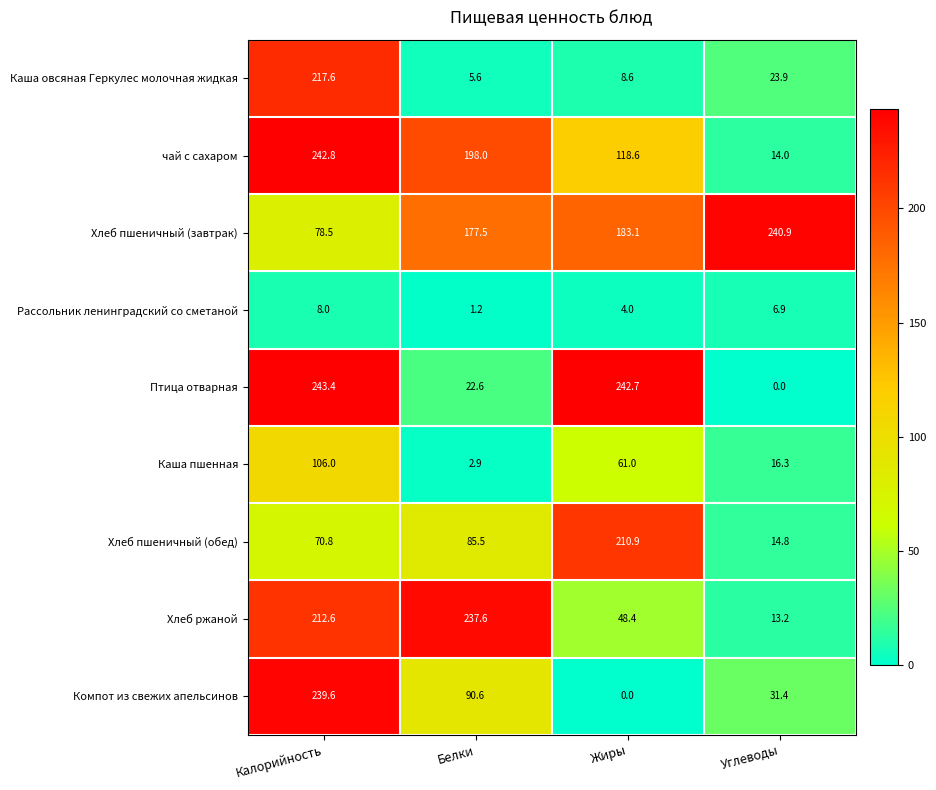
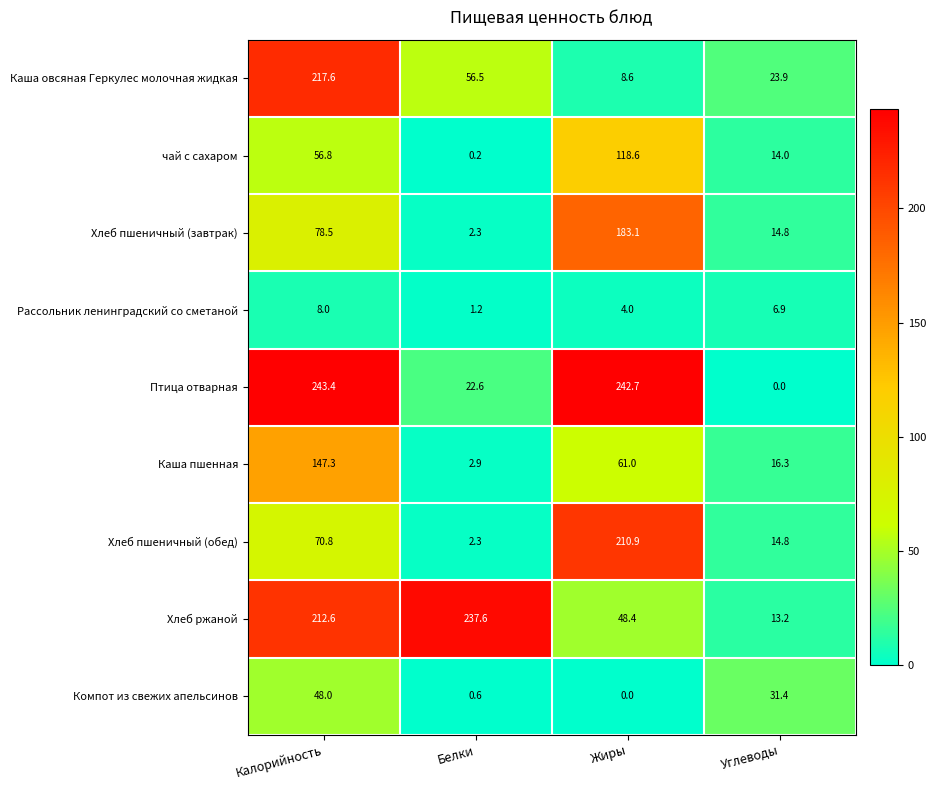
Каша овсяная Геркулес молочная жидкая, Белки: 5.6 -> 56.5
чай с сахаром, Калорийность: 242.8 -> 56.8
чай с сахаром, Белки: 198.0 -> 0.2
Хлеб пшеничный (завтрак), Белки: 177.5 -> 2.3
Хлеб пшеничный (завтрак), Углеводы: 240.9 -> 14.8
Каша пшенная, Калорийность: 106.0 -> 147.3
Хлеб пшеничный (обед), Белки: 85.5 -> 2.3
Компот из свежих апельсинов, Калорийность: 239.6 -> 48.0
Компот из свежих апельсинов, Белки: 90.6 -> 0.6
